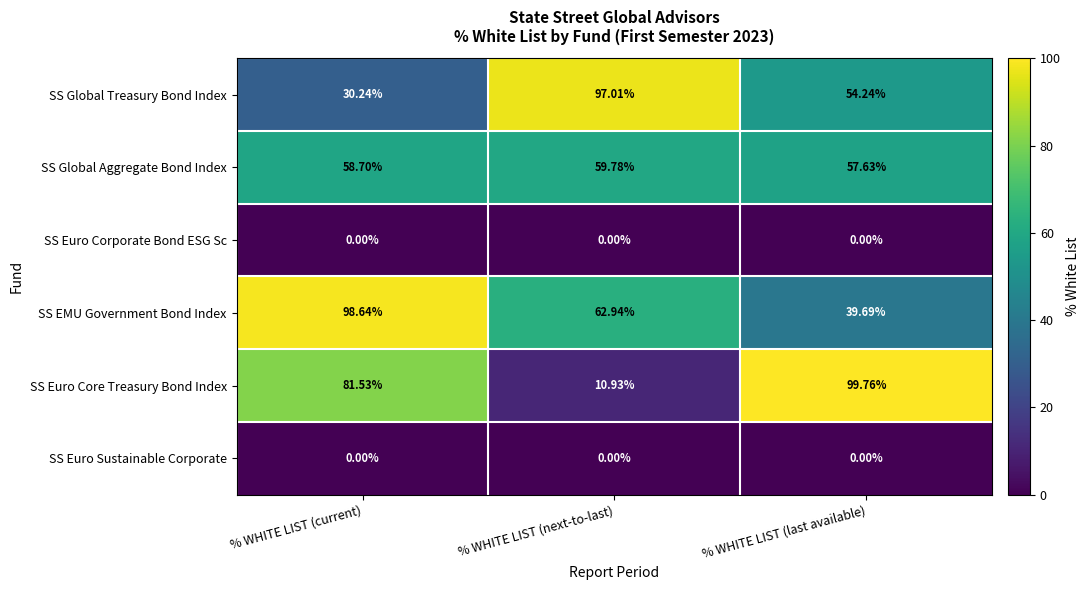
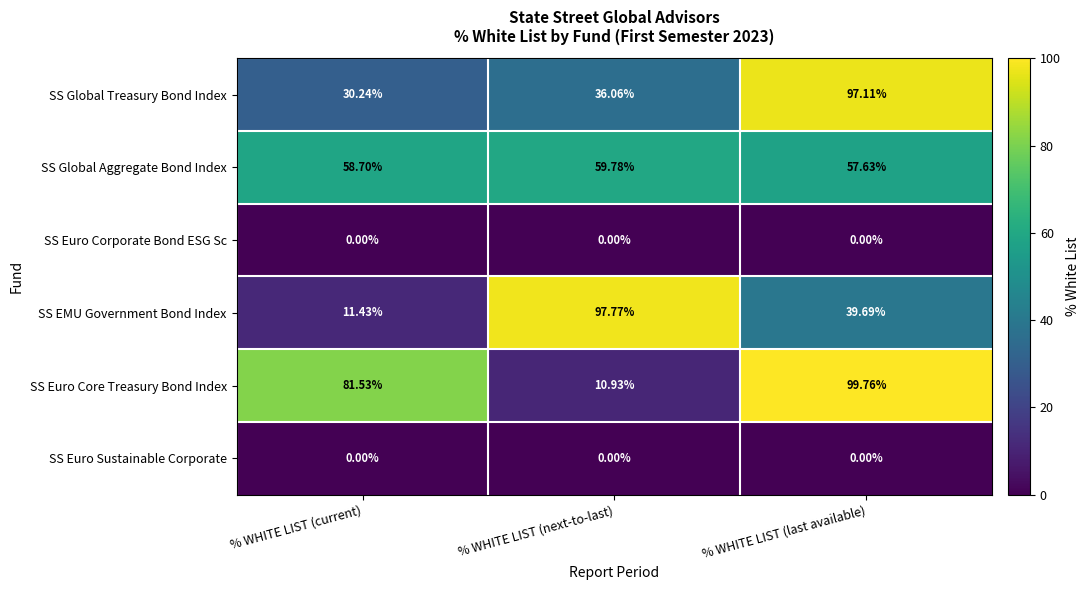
SS Global Treasury Bond Index, % WHITE LIST (next-to-last): 97.01% -> 36.06%
SS Global Treasury Bond Index, % WHITE LIST (last available): 54.24% -> 97.11%
SS EMU Government Bond Index, % WHITE LIST (current): 98.64% -> 11.43%
SS EMU Government Bond Index, % WHITE LIST (next-to-last): 62.94% -> 97.77%
